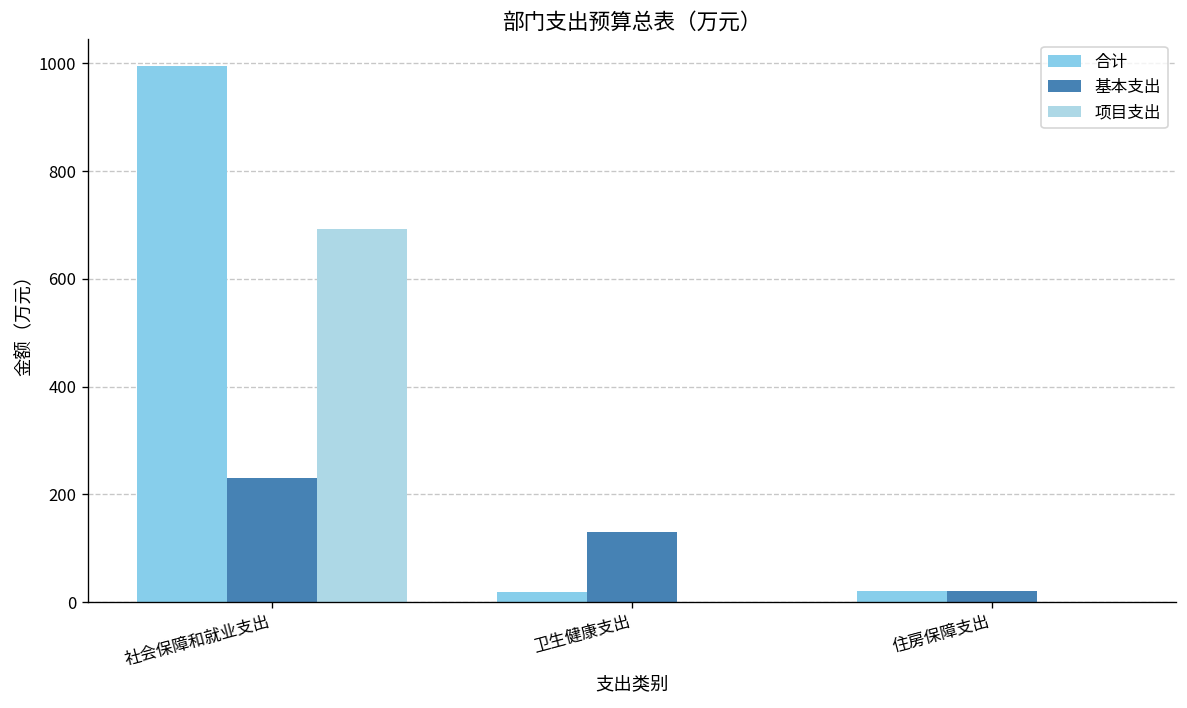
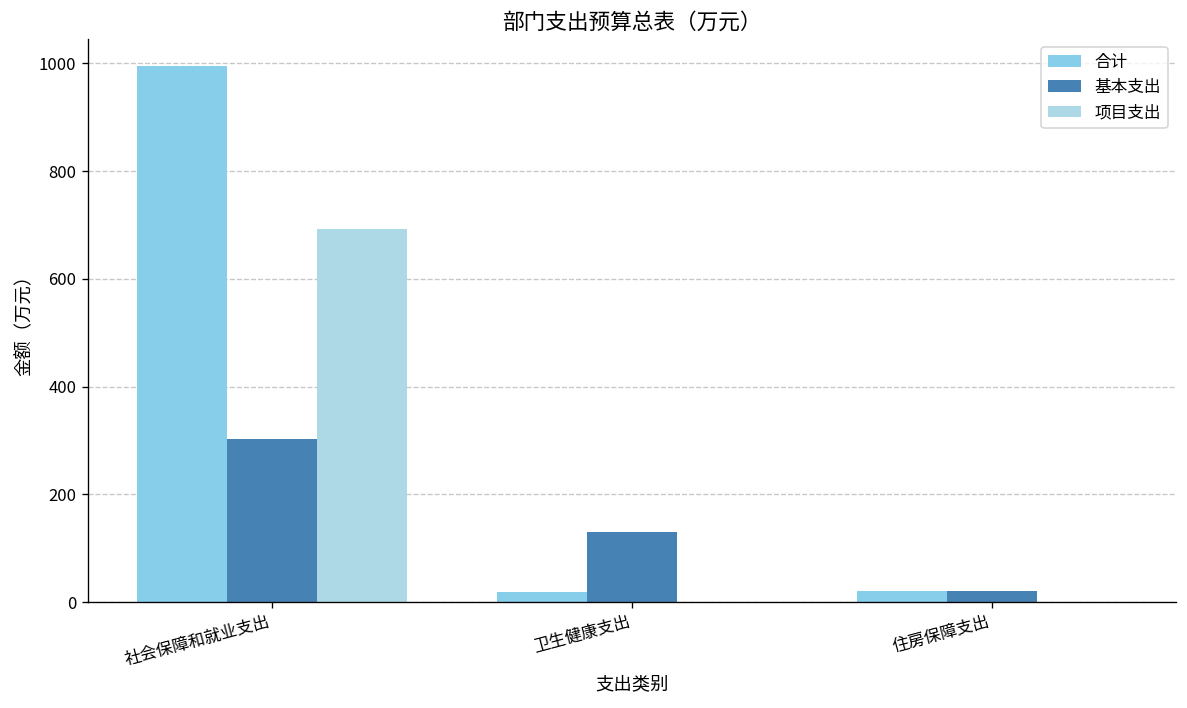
基本支出, 社会保障和就业支出: 230 -> 300
